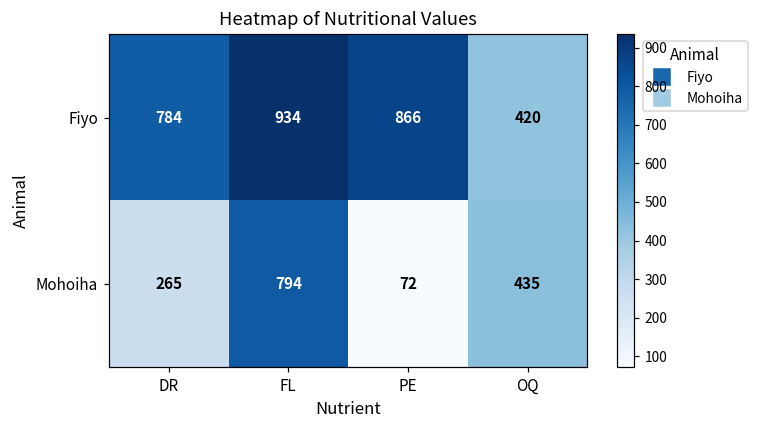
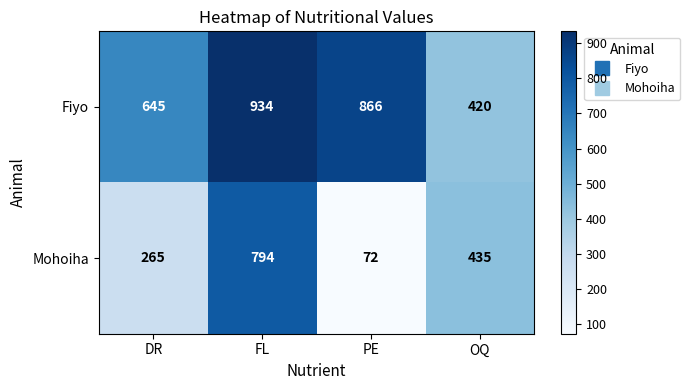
Fiyo, DR: 784 -> 645
